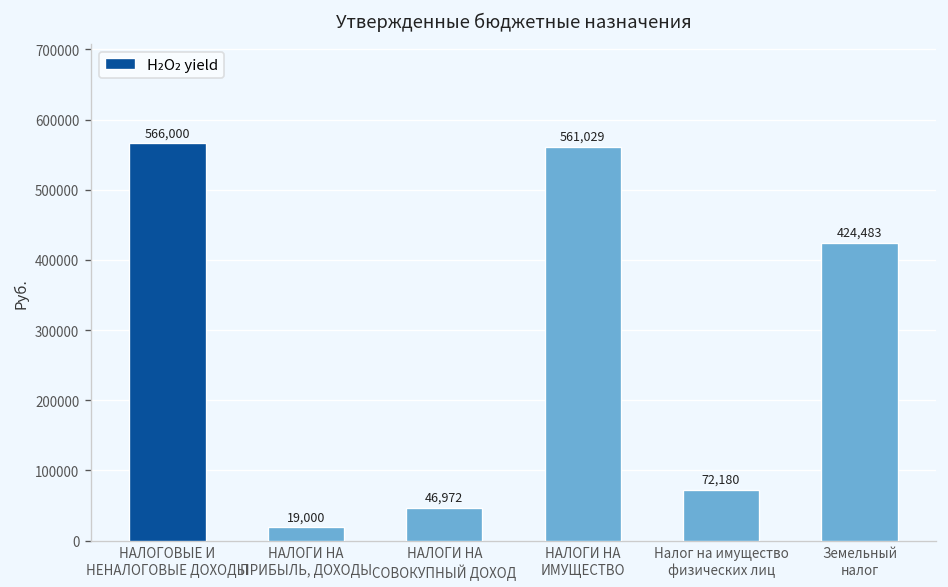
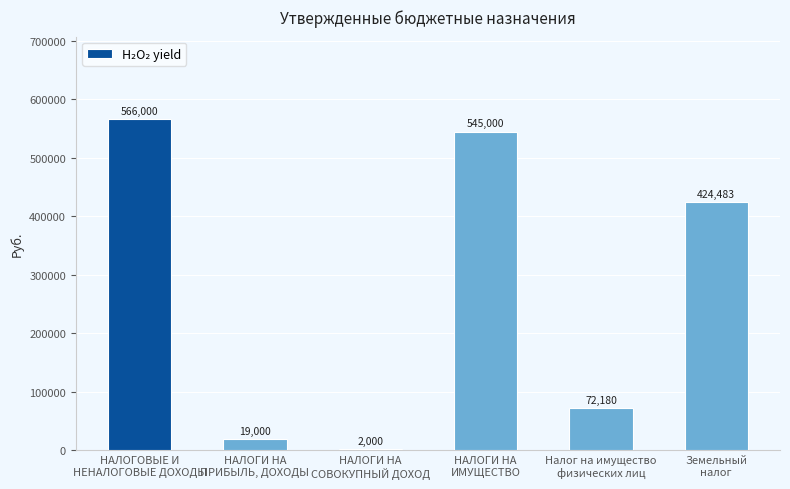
НАЛОГИ НА СОВОКУПНЫЙ ДОХОД: 46,972 -> 2,000
НАЛОГИ НА ИМУЩЕСТВО: 561,029 -> 545,000
